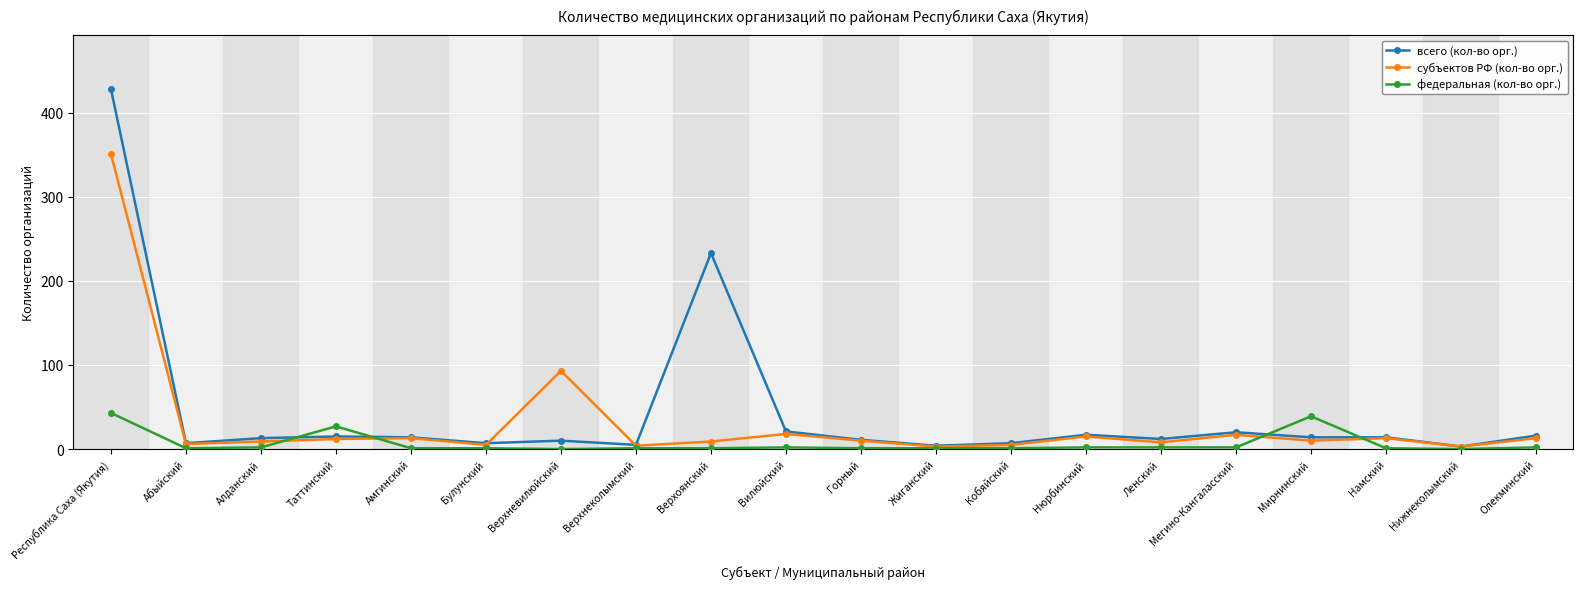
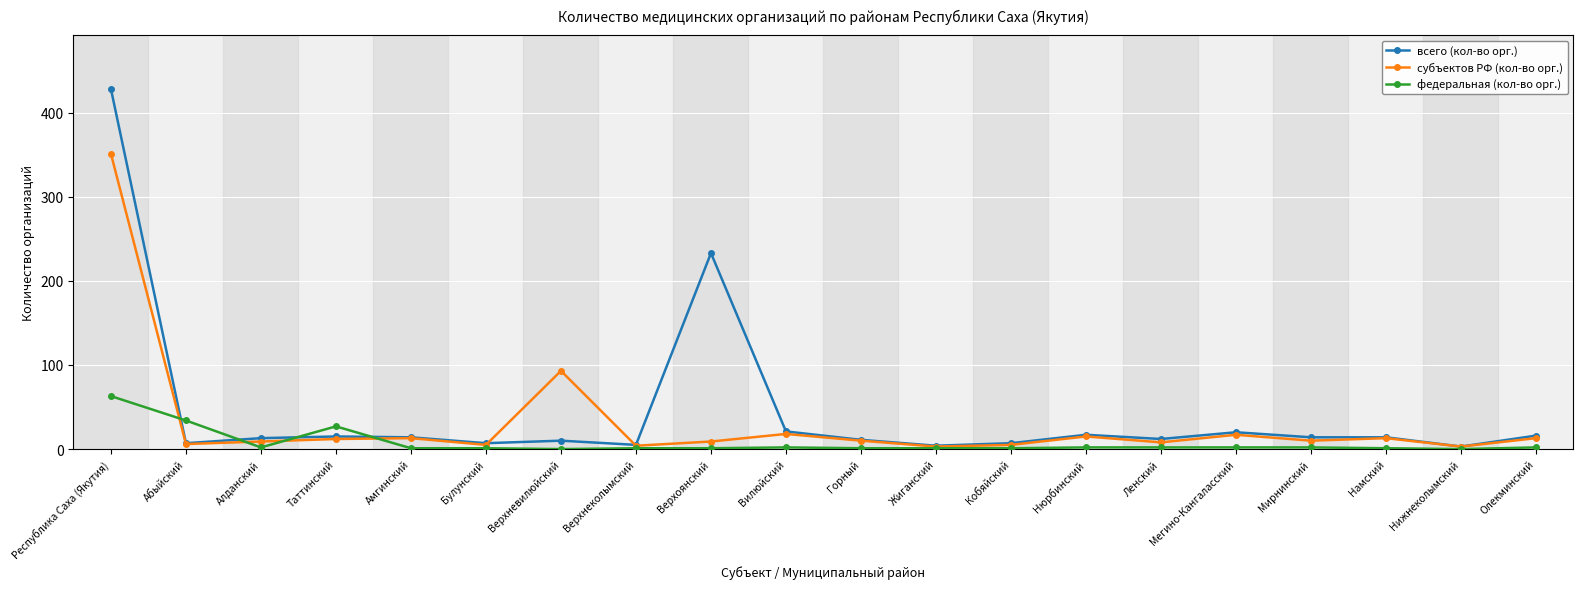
федеральная (кол-во орг.), Республика Саха (Якутия): 40 -> 60
федеральная (кол-во орг.), Абыйский: 0 -> 30
федеральная (кол-во орг.), Мирнинский: 40 -> 0
